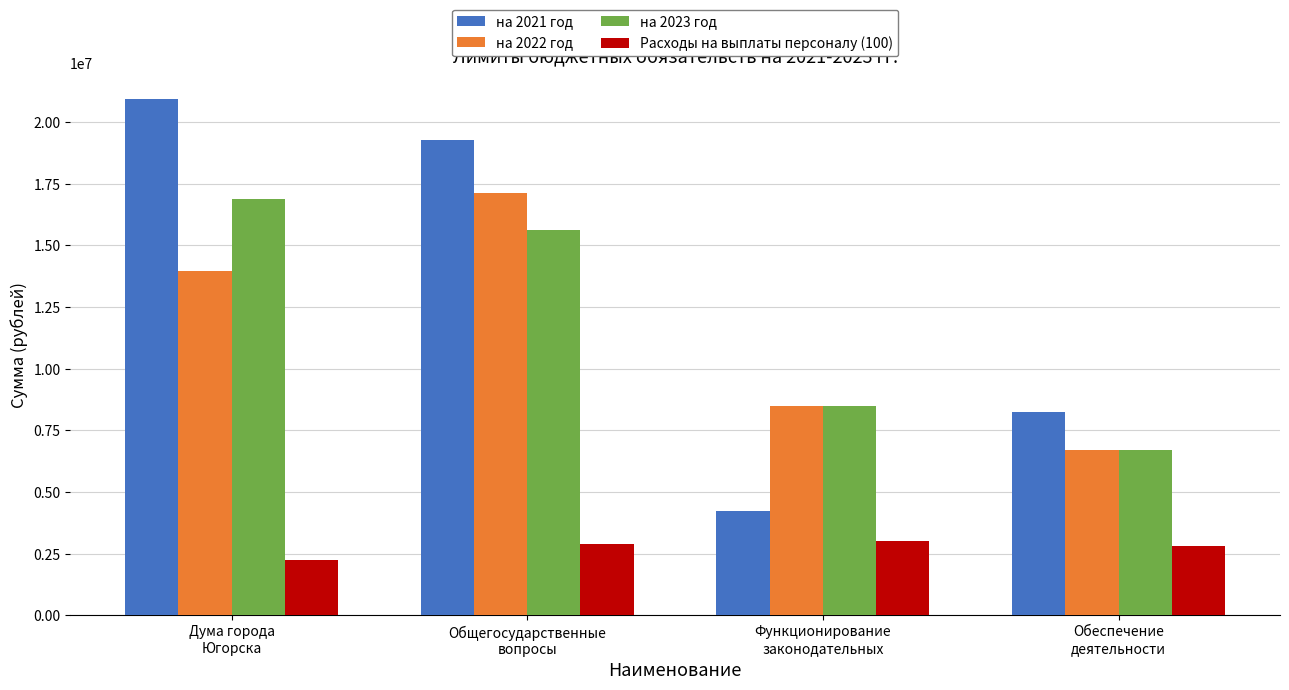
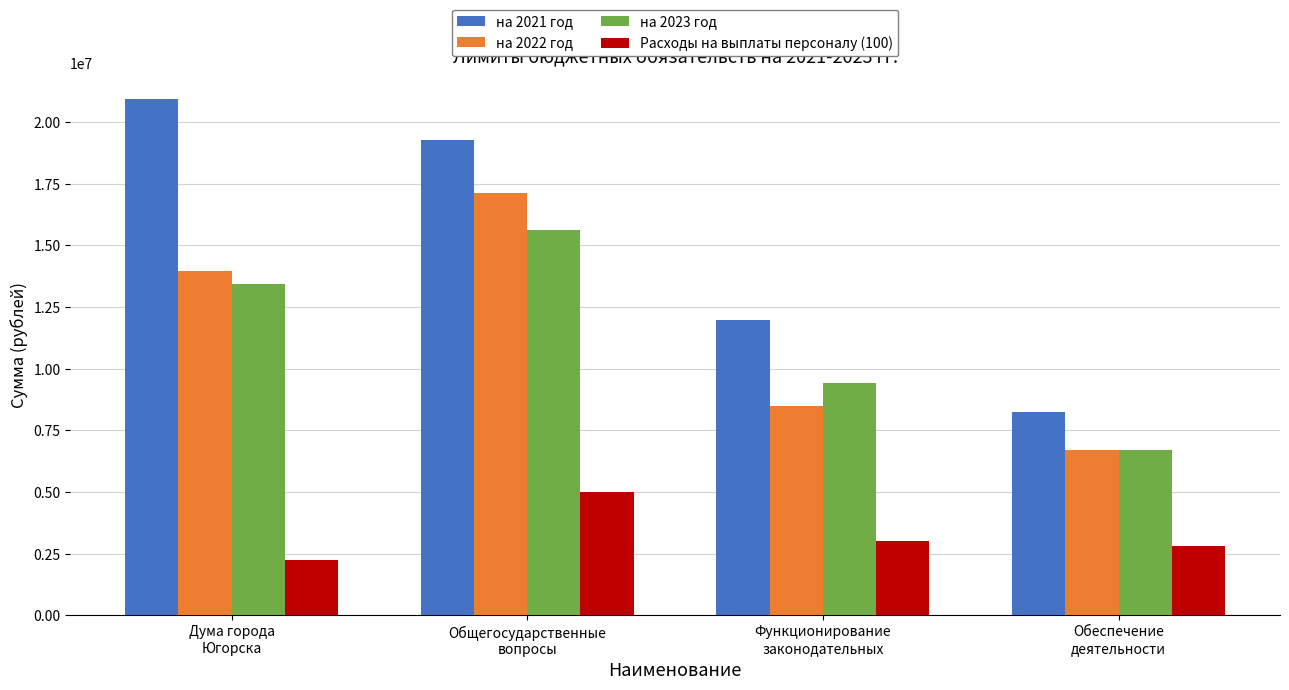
на 2023 год, Дума города Югорска: 16900000 -> 13400000
Расходы на выплаты персоналу (100), Общегосударственные вопросы: 2900000 -> 5000000
на 2021 год, Функционирование законодательных: 4200000 -> 12000000
на 2023 год, Функционирование законодательных: 8500000 -> 9400000
